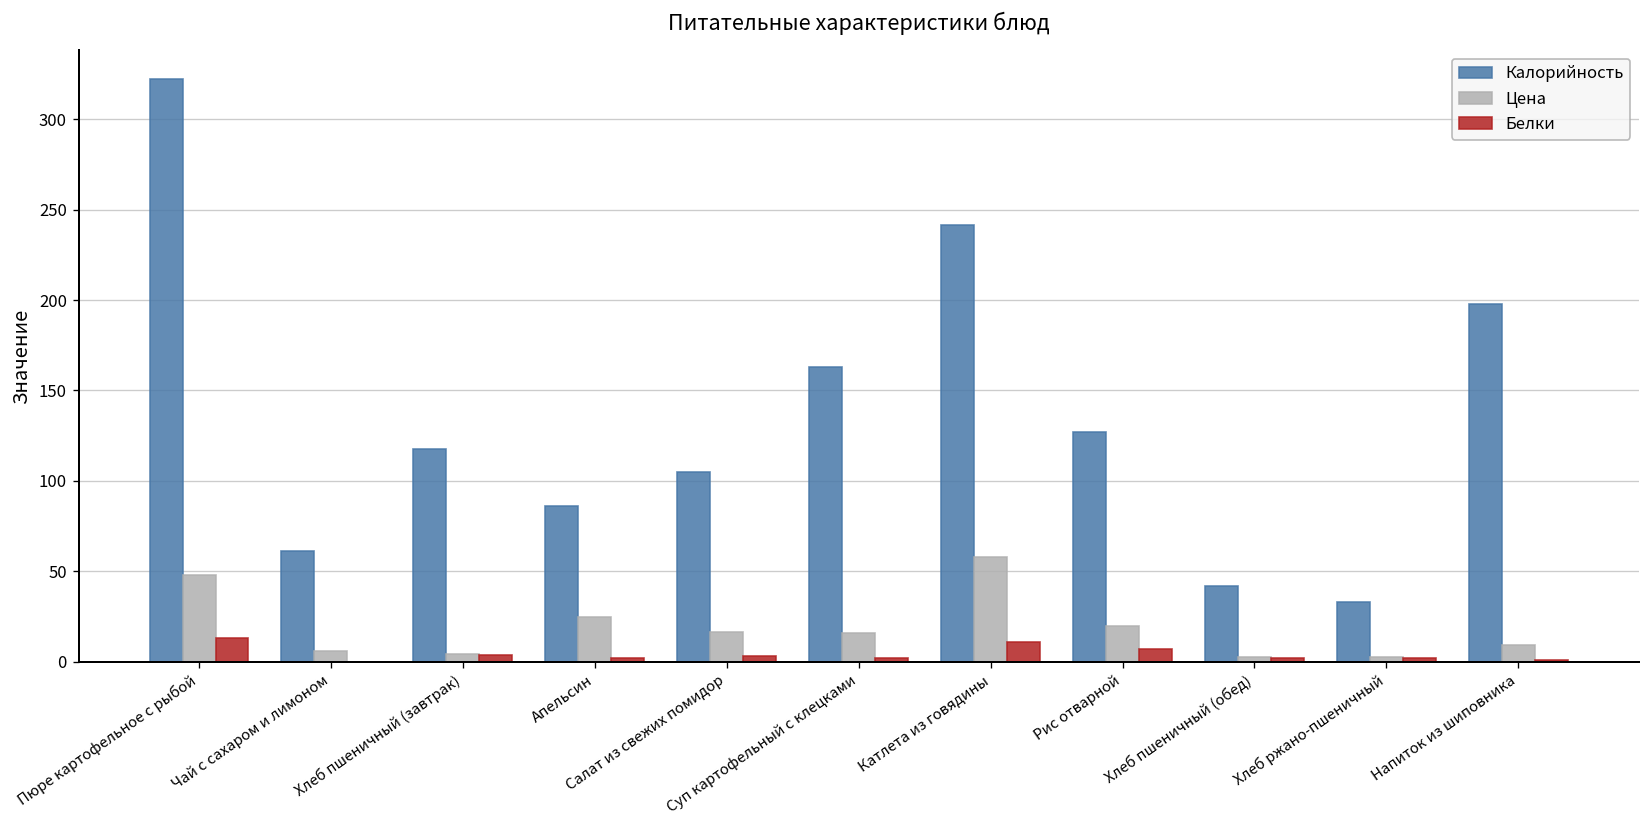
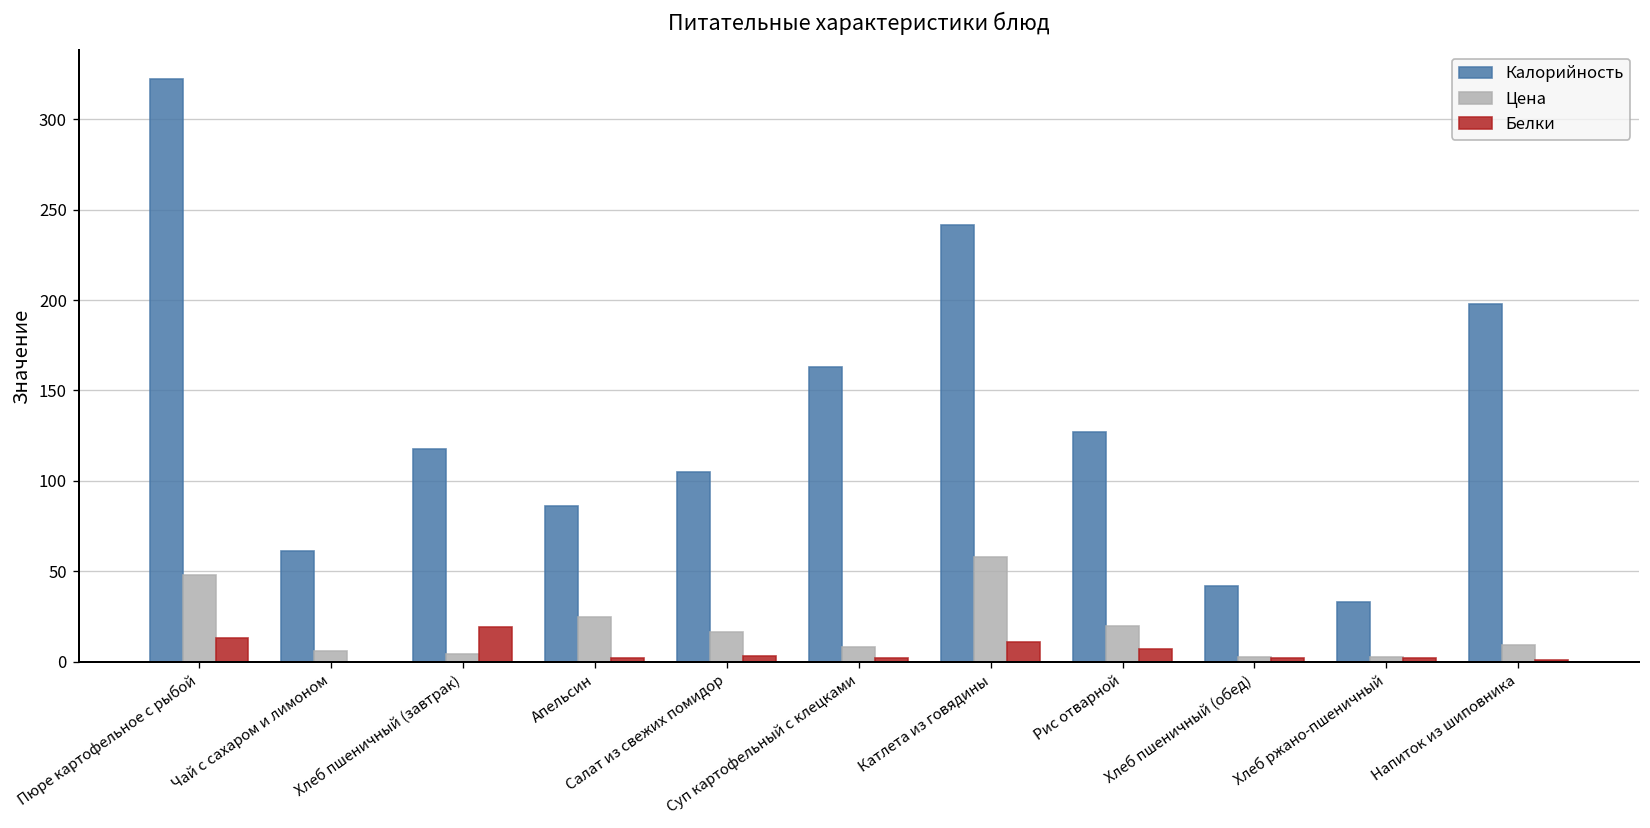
Белки, Хлеб пшеничный (завтрак): 4 -> 19
Цена, Суп картофельный с клецками: 16 -> 8
